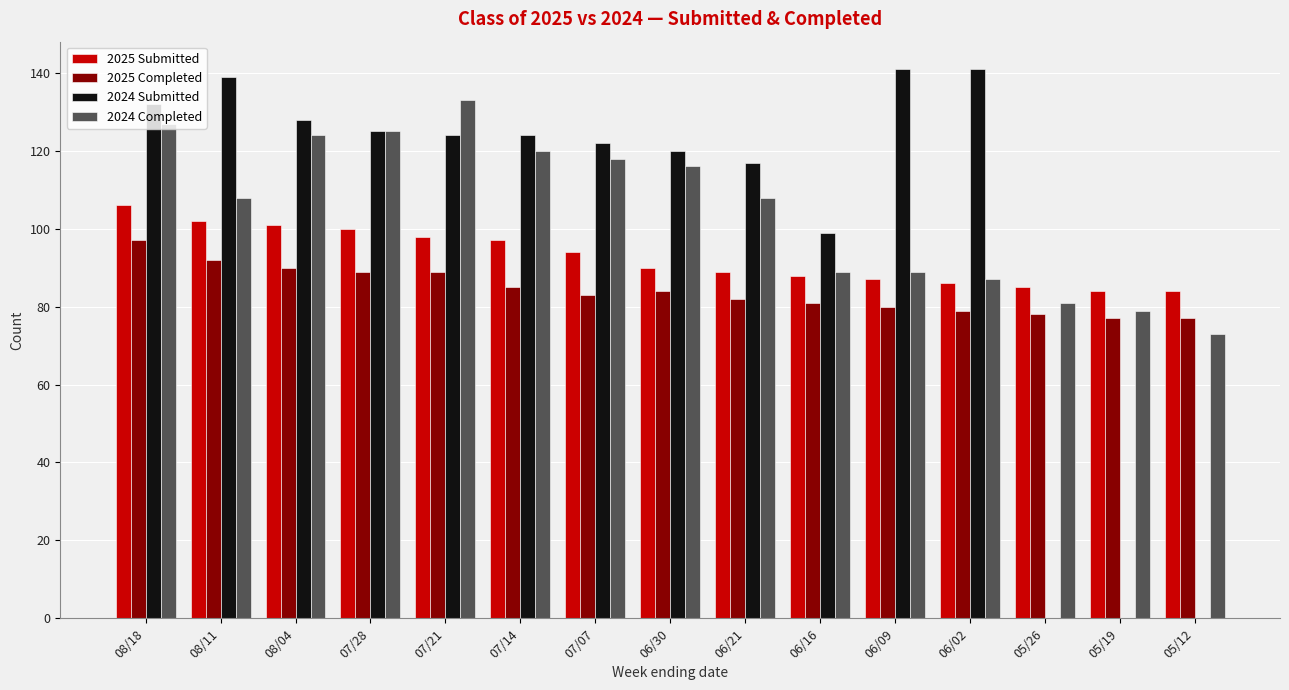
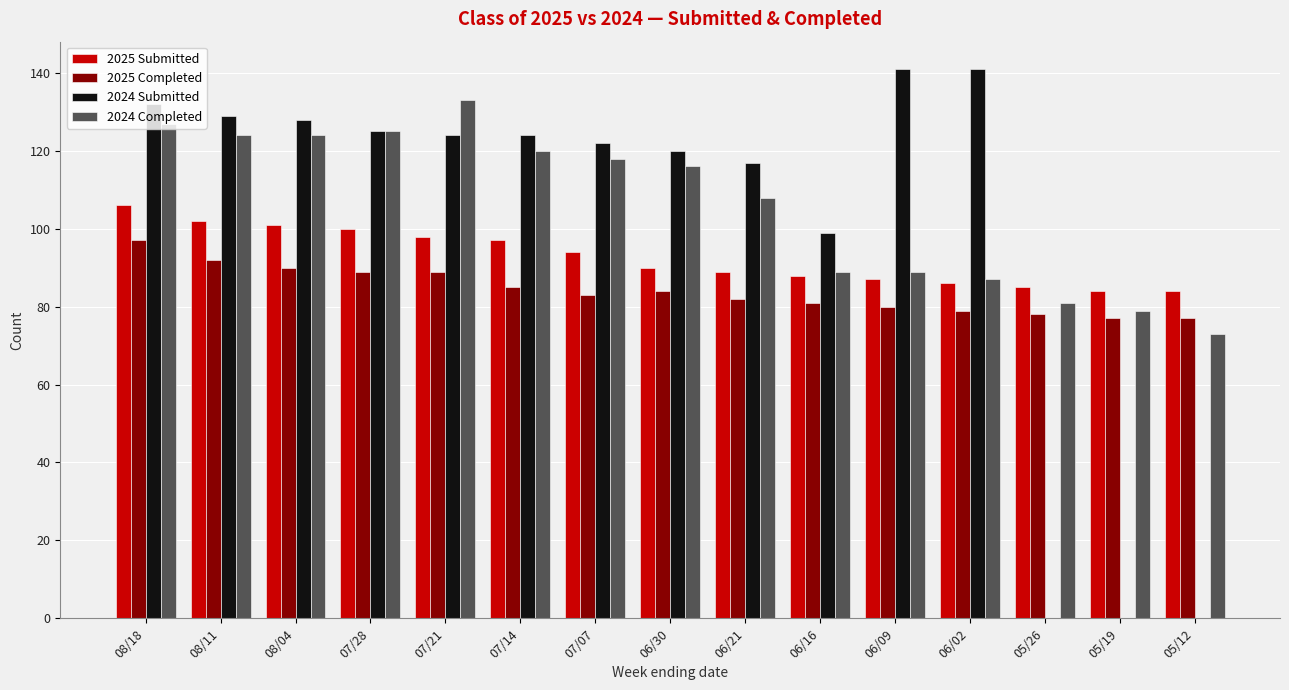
2024 Submitted, 08/11: 139 -> 129
2024 Completed, 08/11: 108 -> 124
